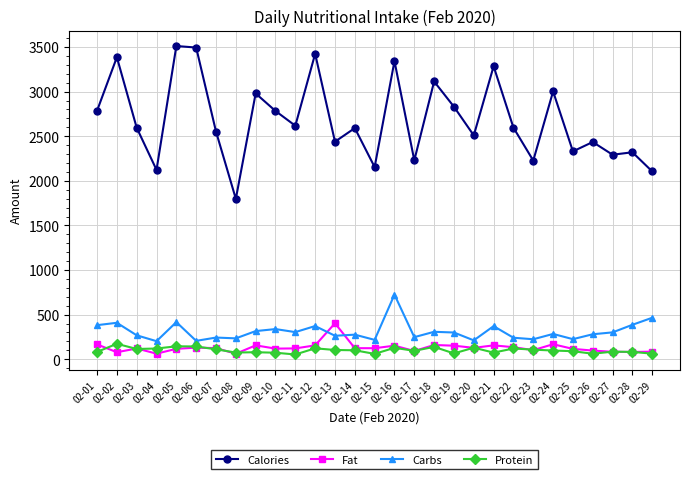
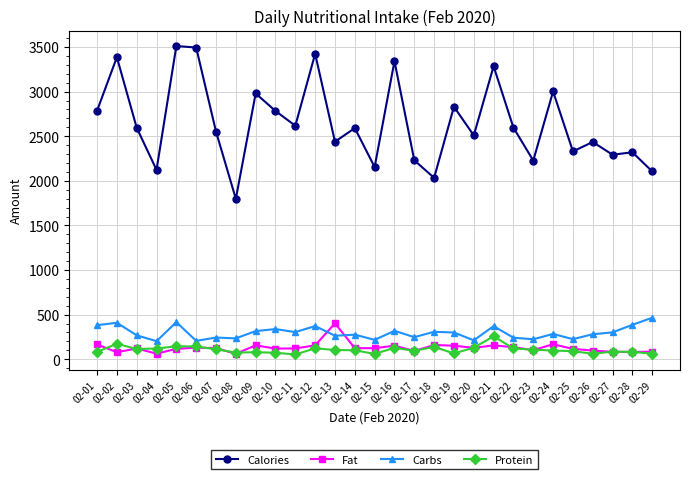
Carbs, 02-16: 700 -> 300
Calories, 02-18: 3100 -> 2000
Protein, 02-21: 100 -> 300
